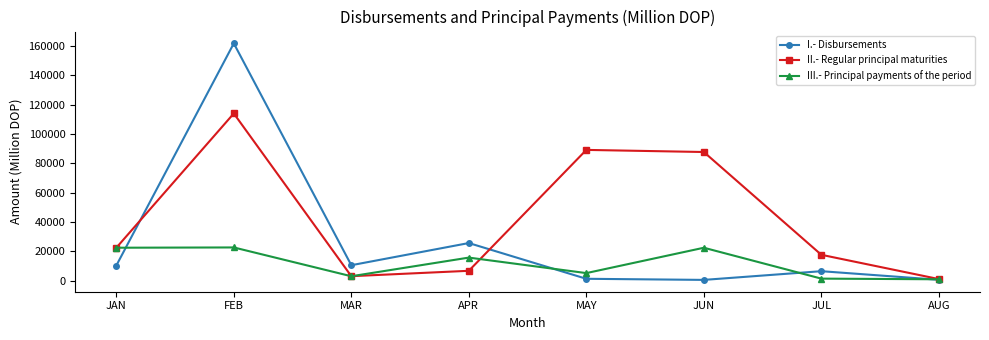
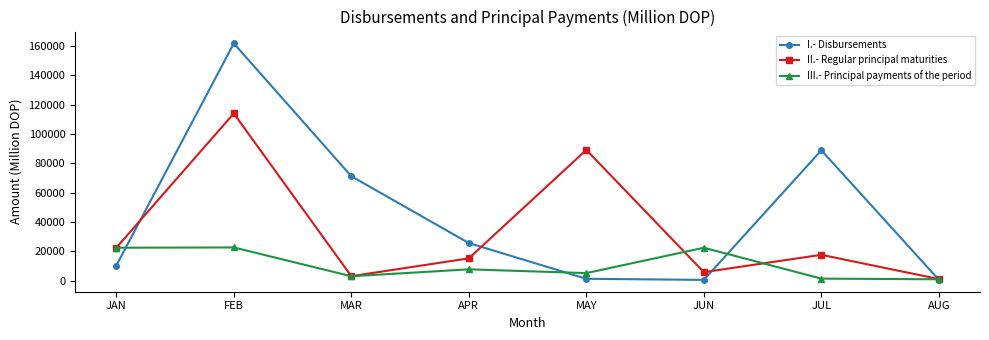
I.- Disbursements, MAR: 10000 -> 71000
II.- Regular principal maturities, APR: 7000 -> 15000
III.- Principal payments of the period, APR: 16000 -> 8000
II.- Regular principal maturities, JUN: 88000 -> 6000
I.- Disbursements, JUL: 6000 -> 89000
